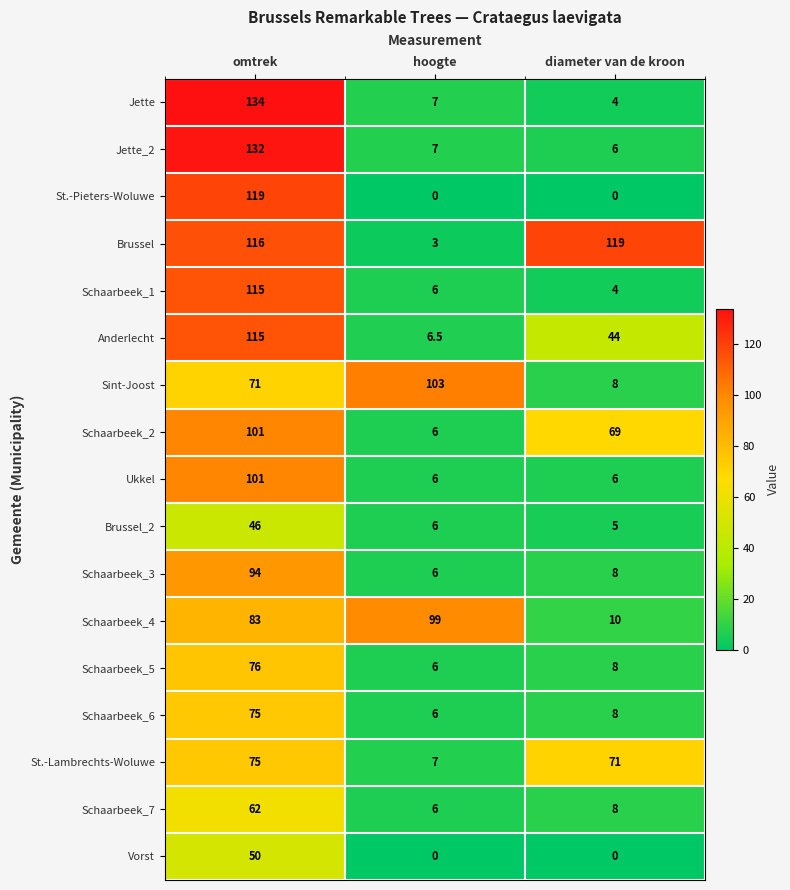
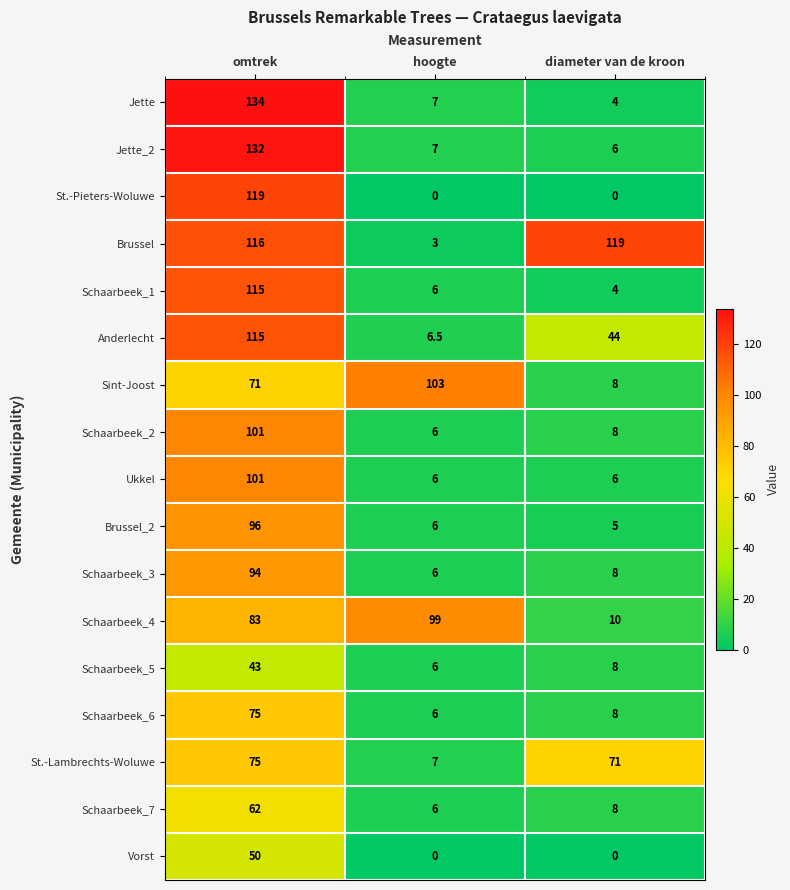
Schaarbeek_2, diameter van de kroon: 69 -> 8
Brussel_2, omtrek: 46 -> 96
Schaarbeek_5, omtrek: 76 -> 43
